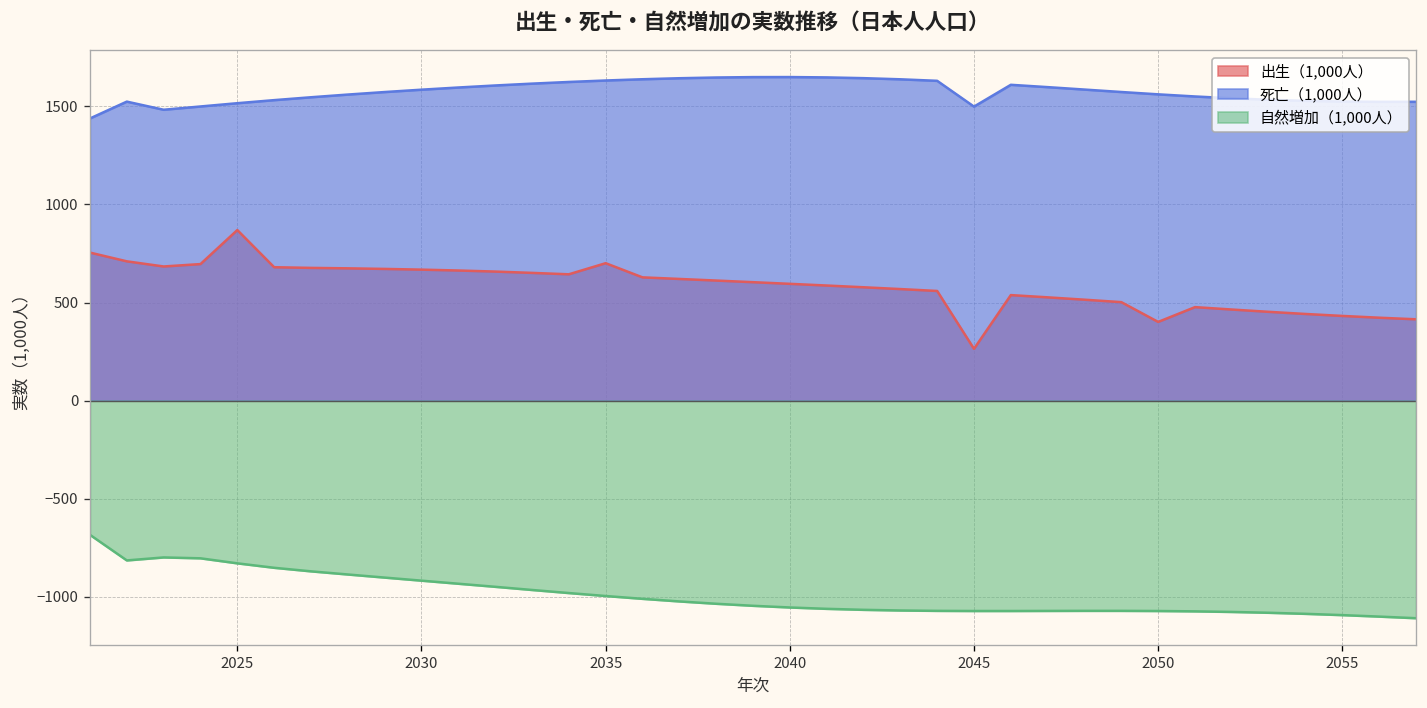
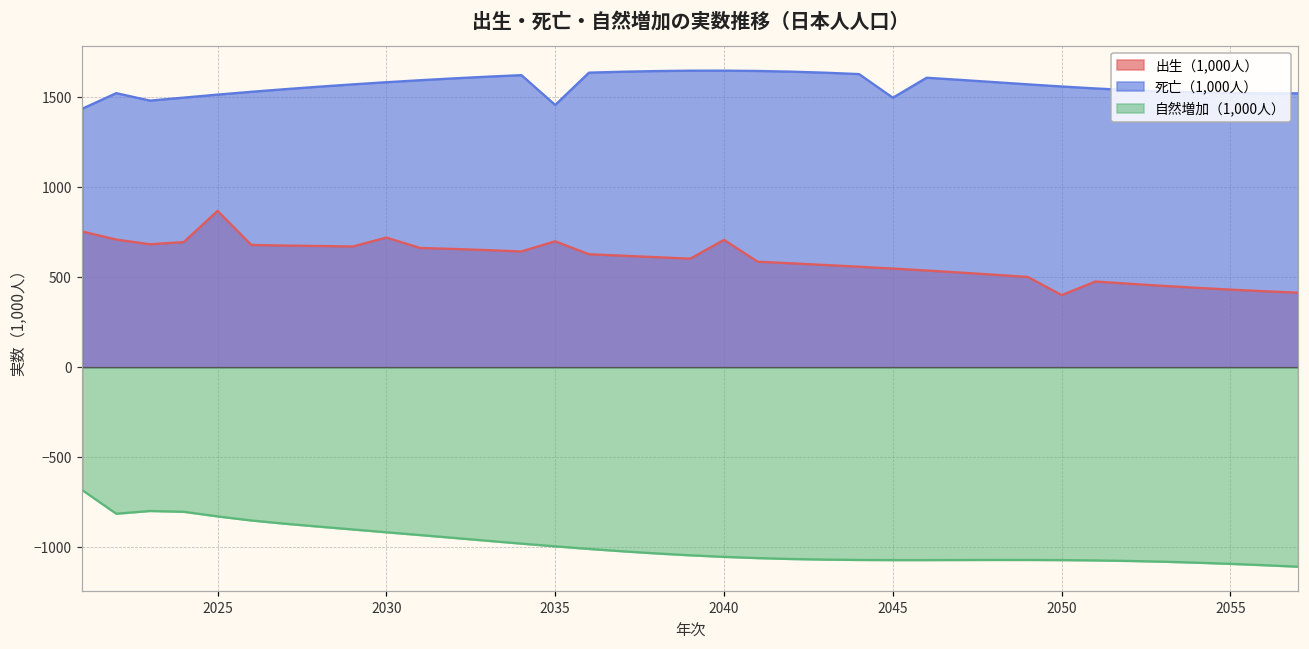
出生（1,000人）, 2030: 670 -> 720
死亡（1,000人）, 2035: 1630 -> 1460
出生（1,000人）, 2040: 600 -> 710
出生（1,000人）, 2045: 260 -> 550
